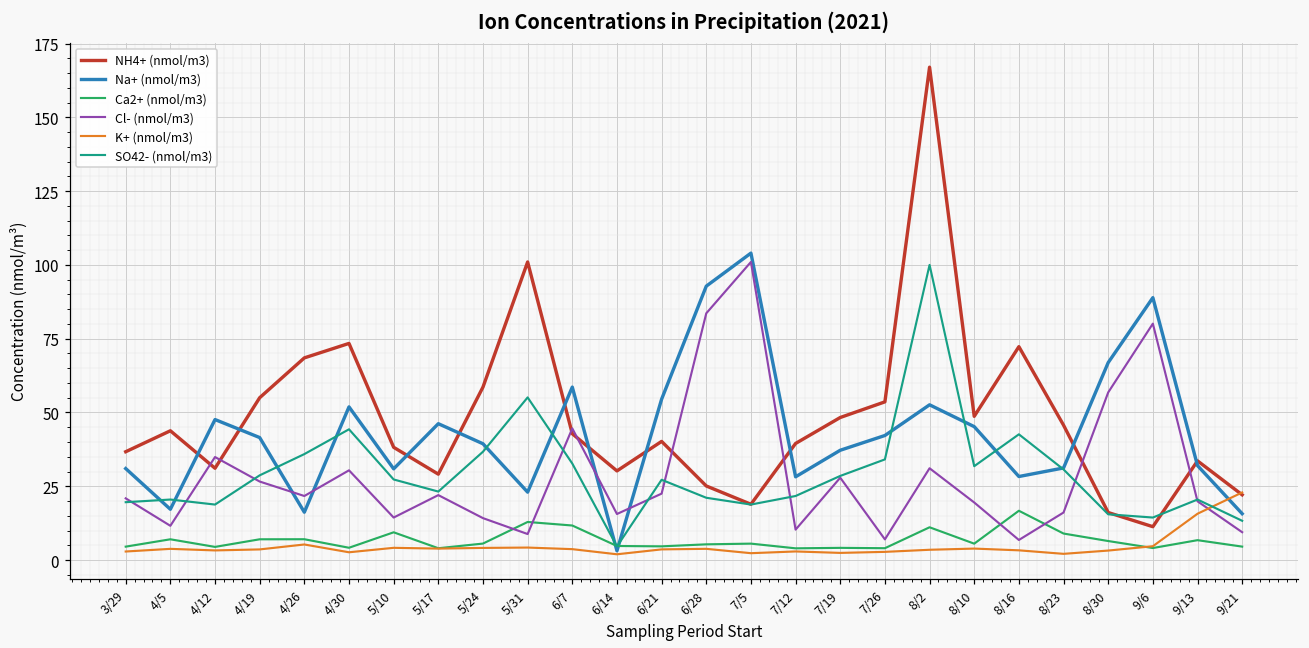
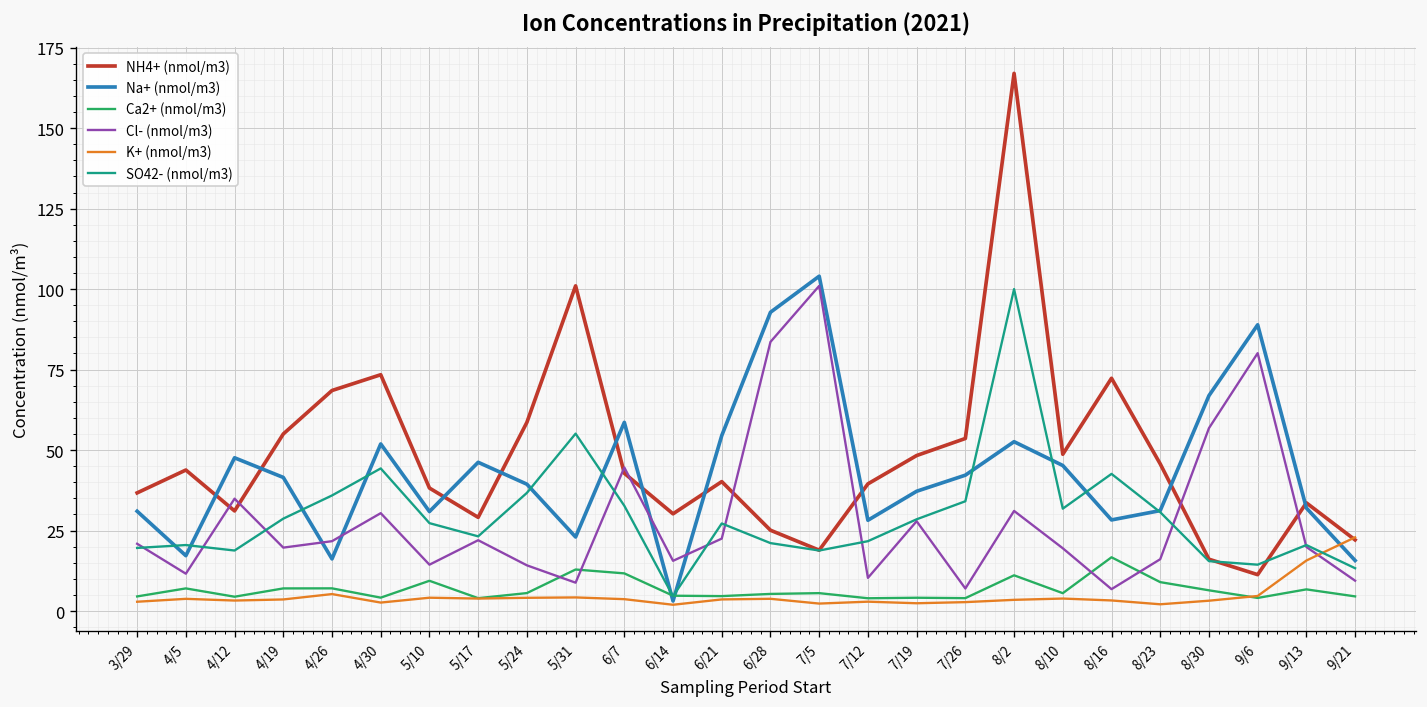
Cl- (nmol/m3), 4/19: 27 -> 20
